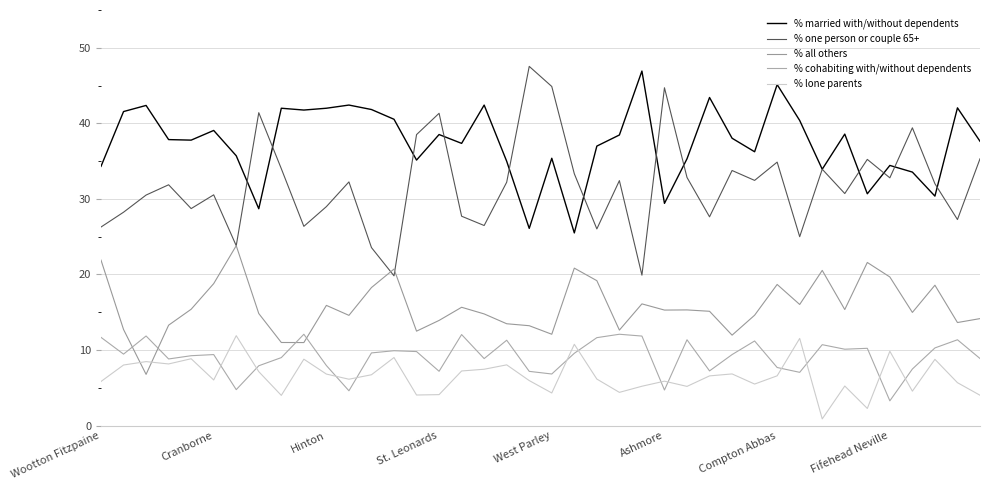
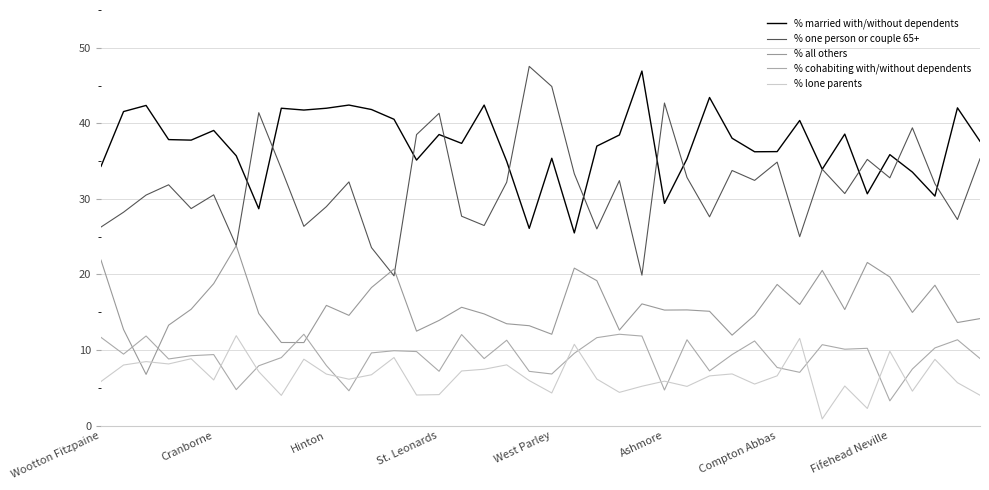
% one person or couple 65+, Ashmore: 45 -> 43
% married with/without dependents, Compton Abbas: 45 -> 36
% married with/without dependents, Fifehead Neville: 34 -> 36
